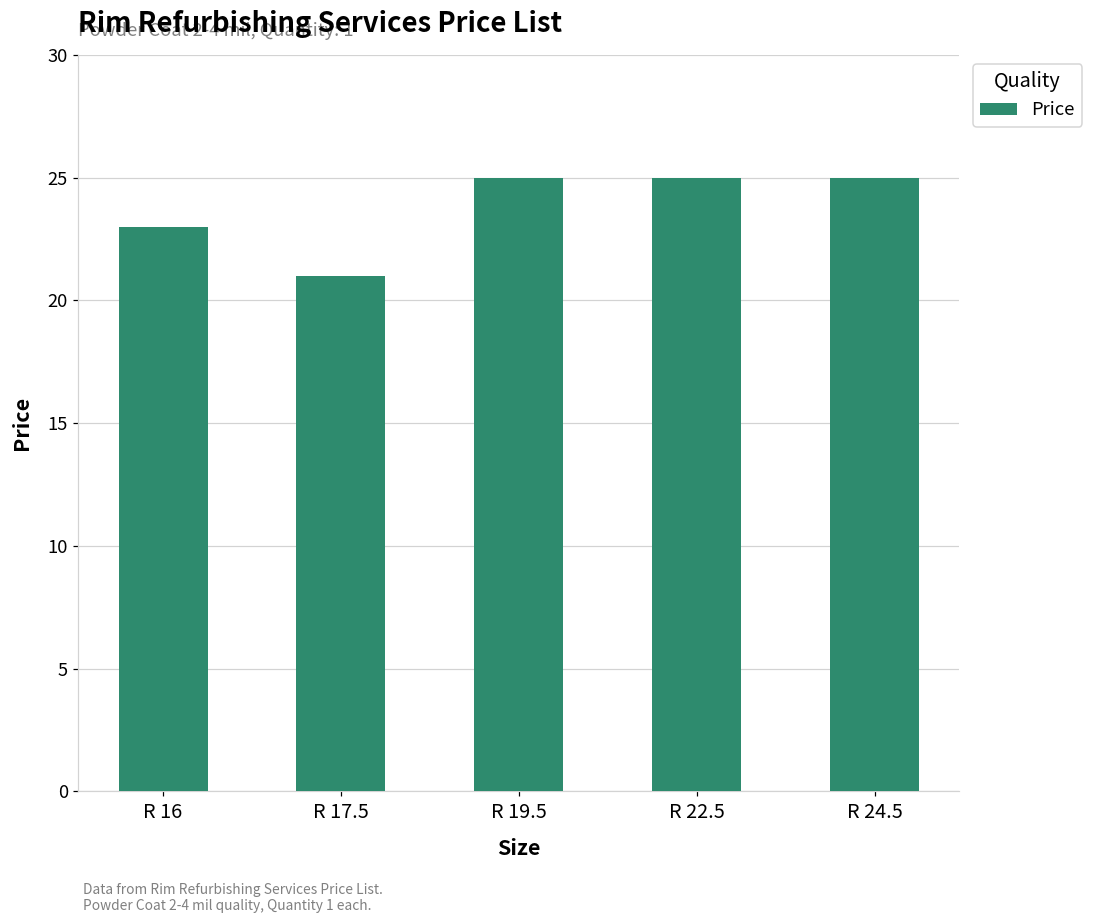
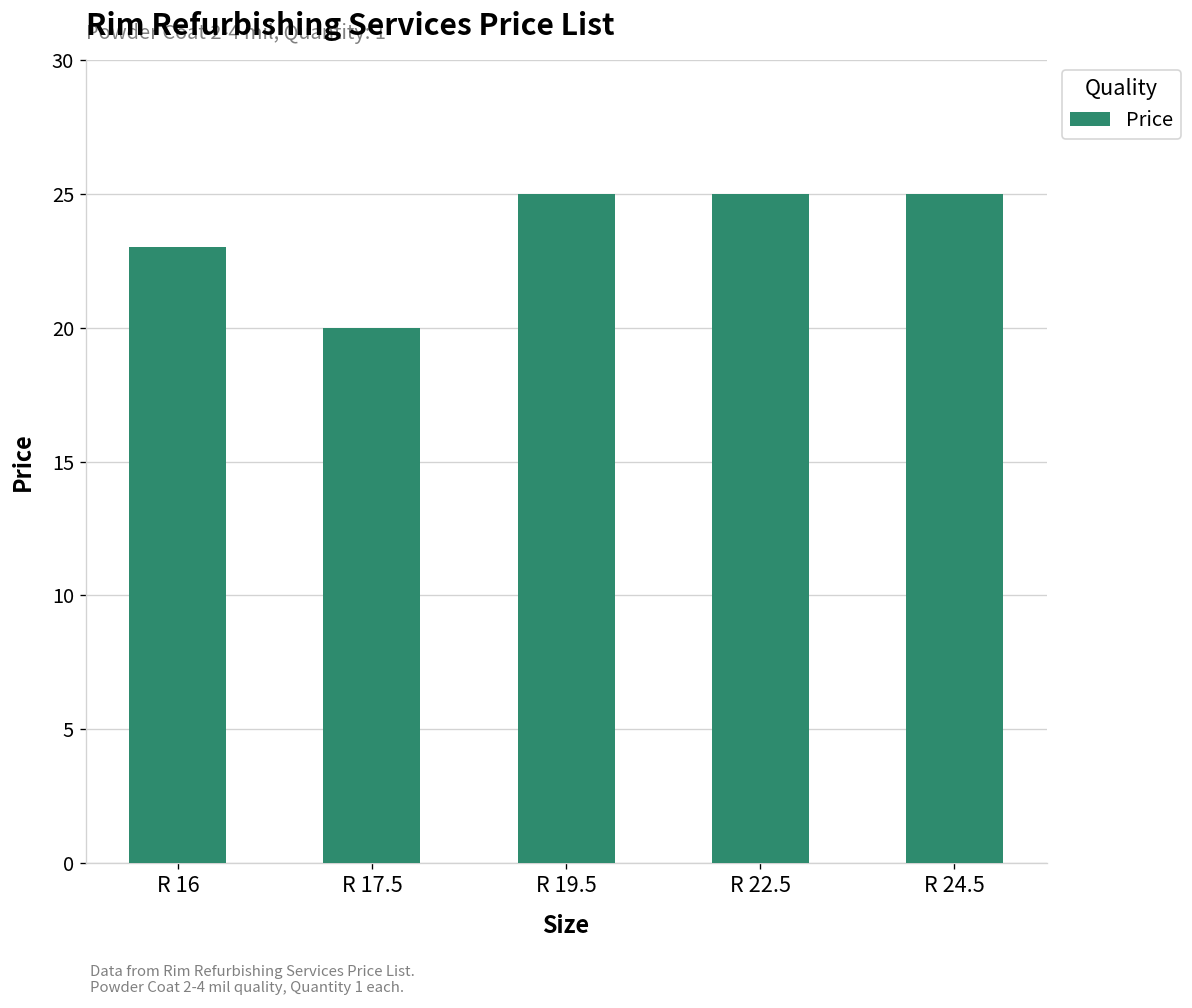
R 17.5: 21 -> 20
